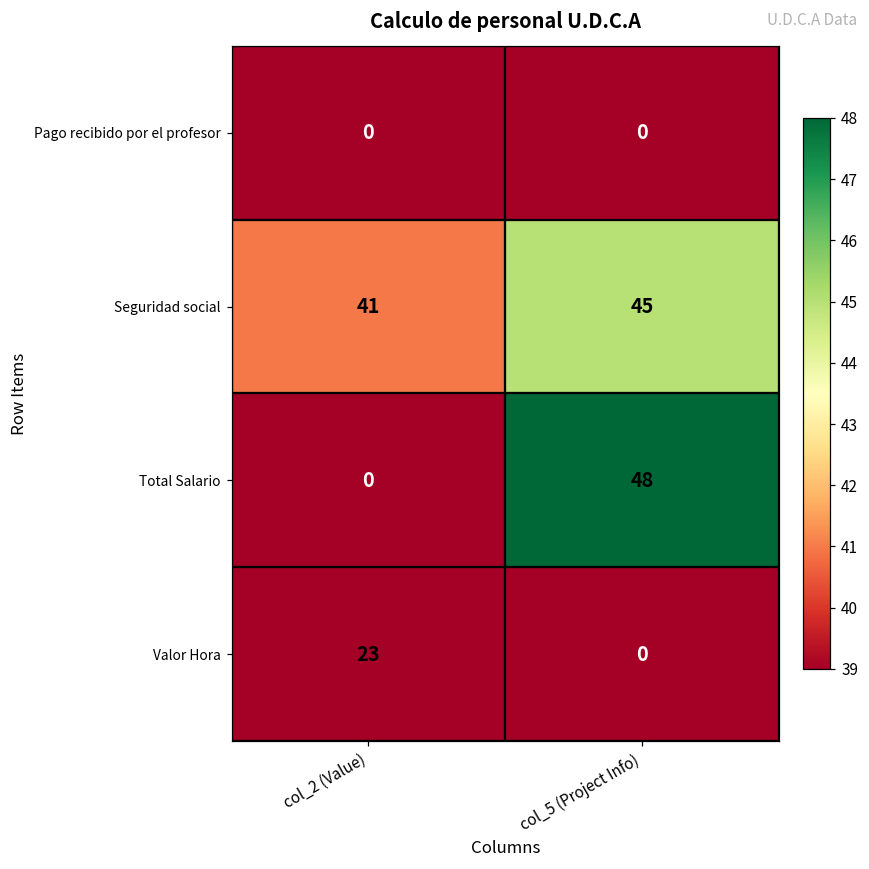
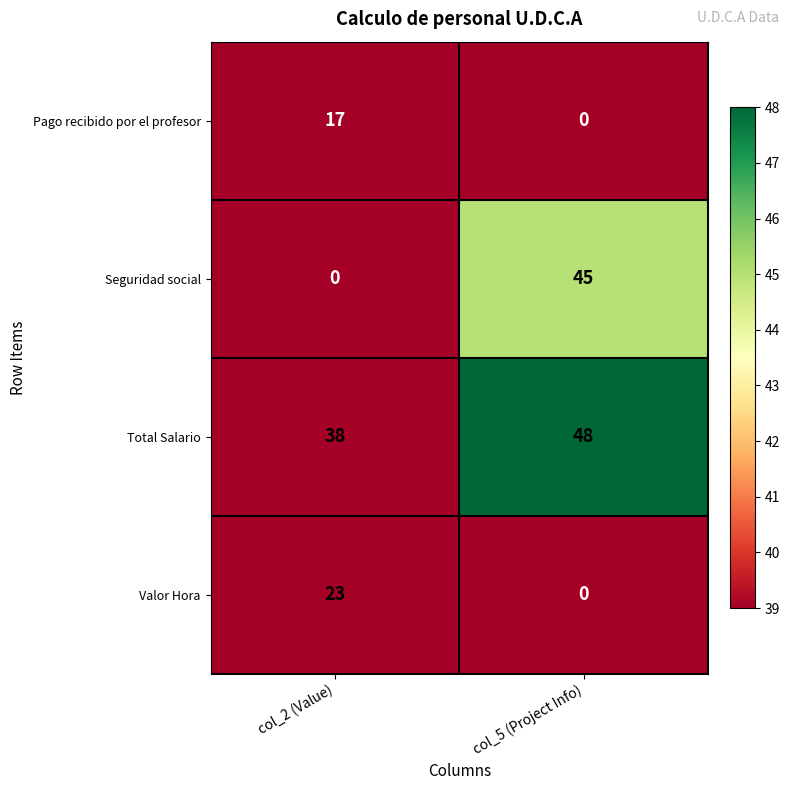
Pago recibido por el profesor, col_2 (Value): 0 -> 17
Seguridad social, col_2 (Value): 41 -> 0
Total Salario, col_2 (Value): 0 -> 38
